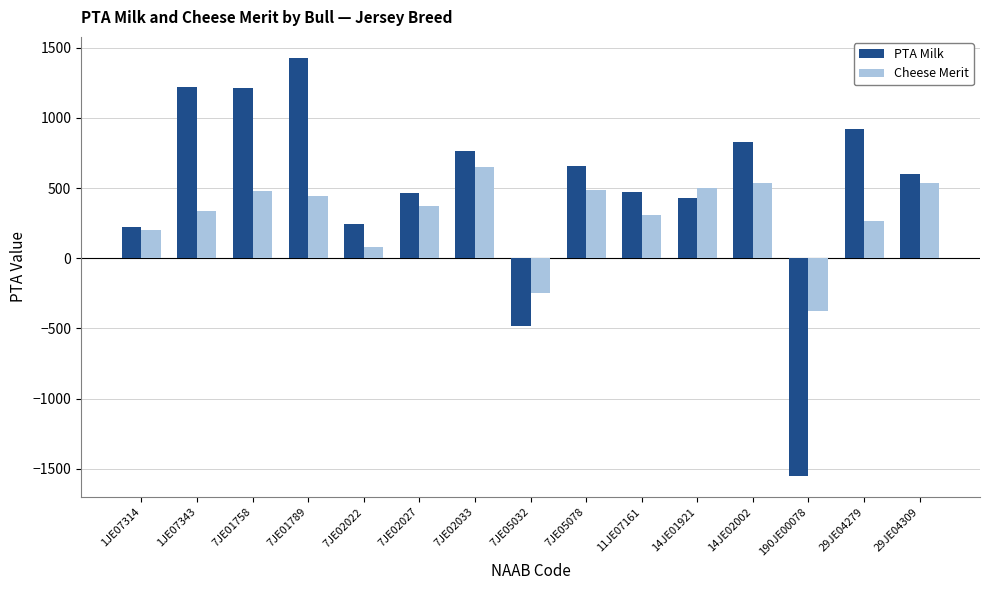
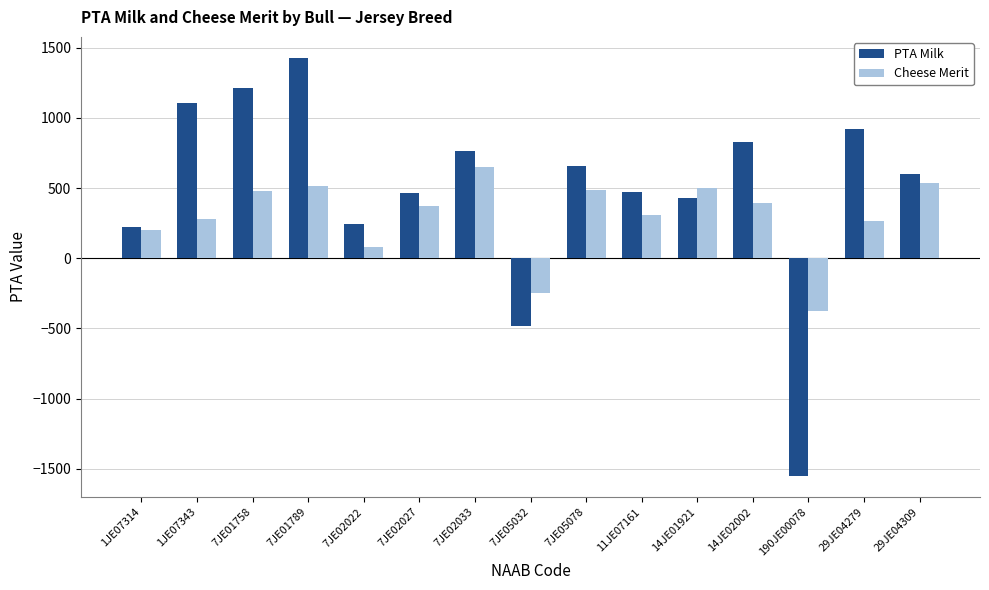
PTA Milk, 1JE07343: 1220 -> 1110
Cheese Merit, 1JE07343: 340 -> 280
Cheese Merit, 7JE01789: 440 -> 520
Cheese Merit, 14JE02002: 540 -> 400
